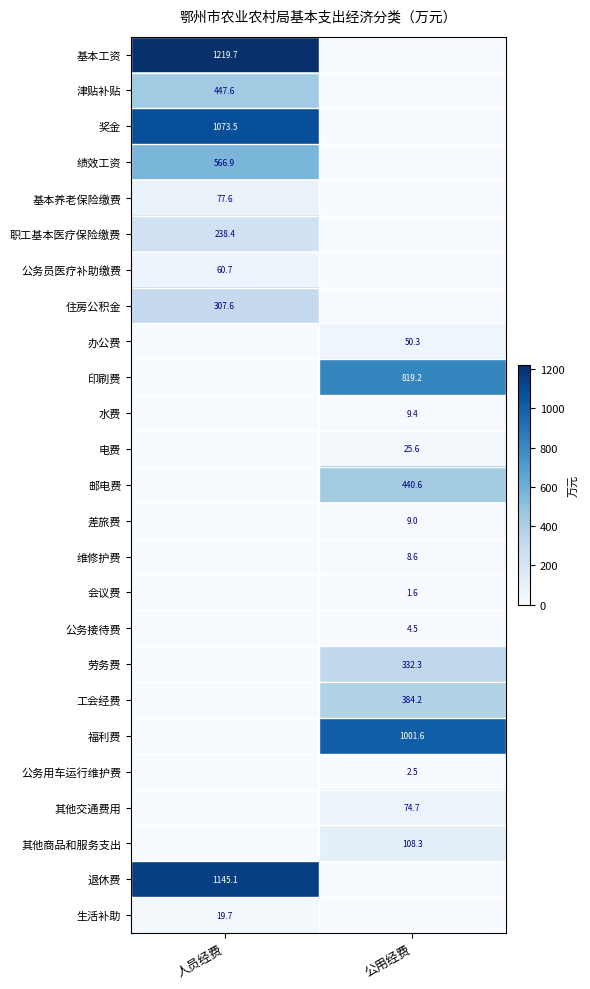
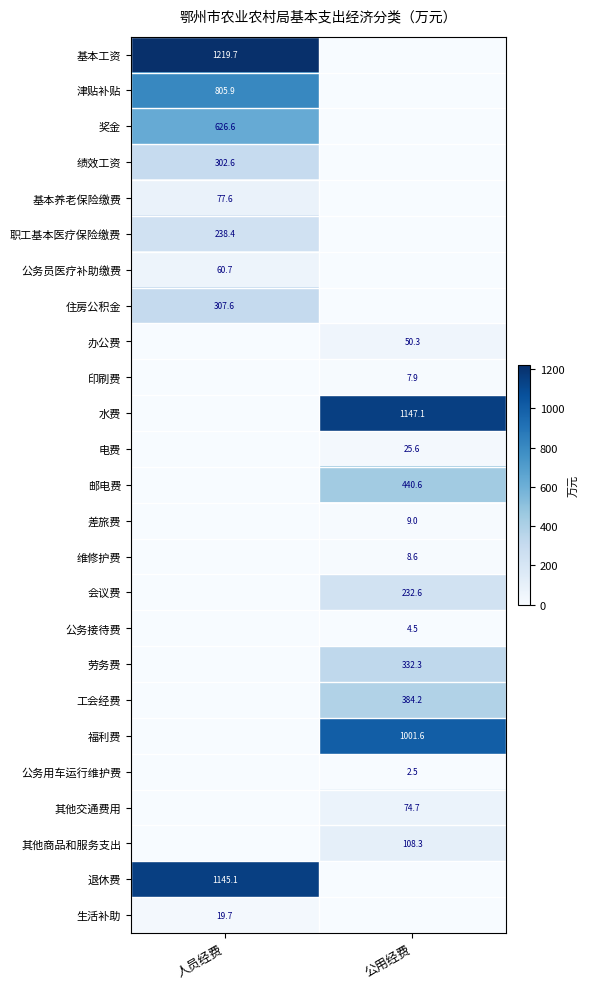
津贴补贴, 人员经费: 447.6 -> 805.9
奖金, 人员经费: 1073.5 -> 626.6
绩效工资, 人员经费: 566.9 -> 302.6
印刷费, 公用经费: 819.2 -> 7.9
水费, 公用经费: 9.4 -> 1147.1
会议费, 公用经费: 1.6 -> 232.6
